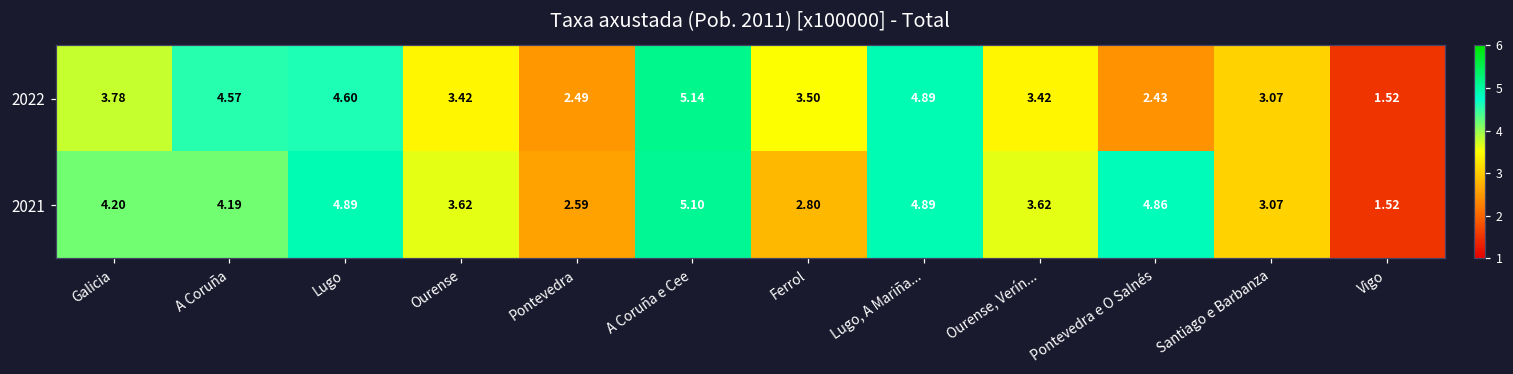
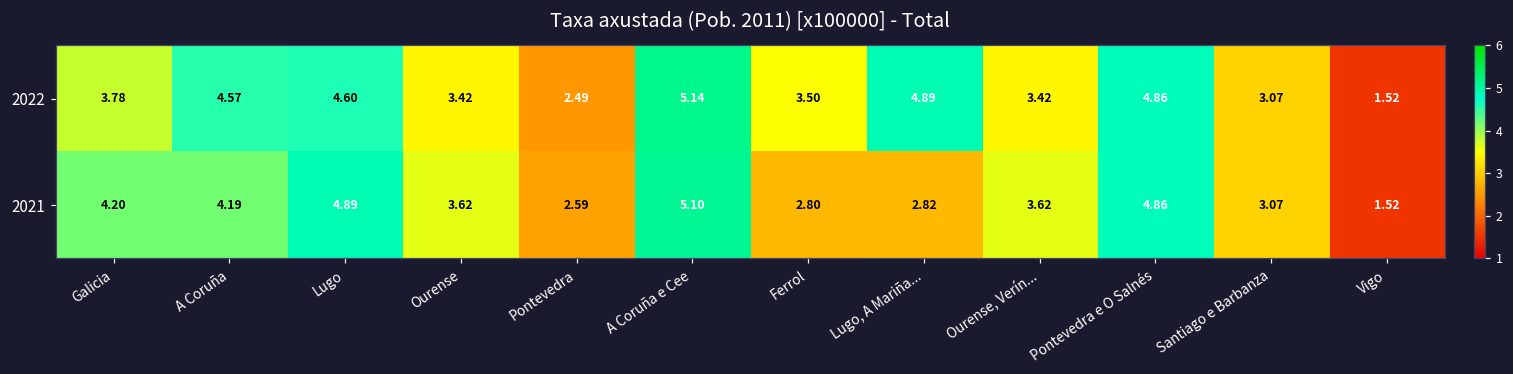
2022, Pontevedra e O Salnés: 2.43 -> 4.86
2021, Lugo, A Mariña...: 4.89 -> 2.82
